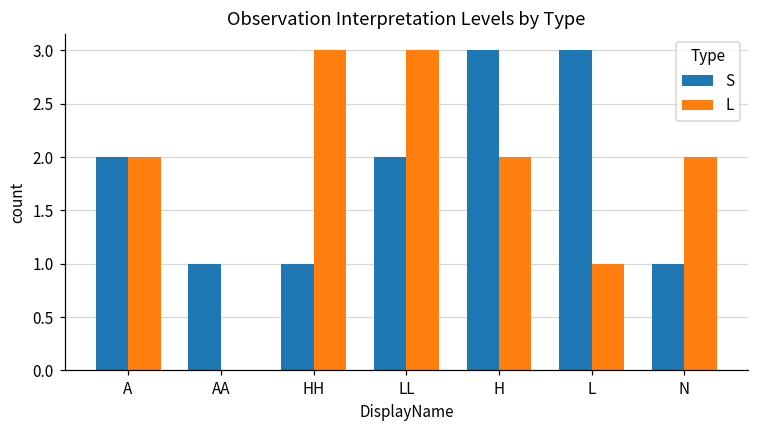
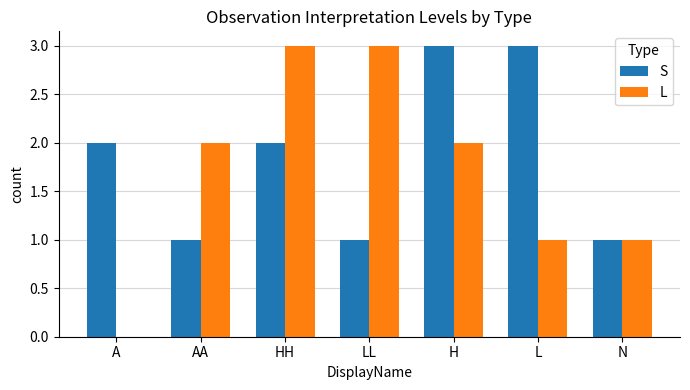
L, A: 2 -> 0
L, AA: 0 -> 2
S, HH: 1 -> 2
S, LL: 2 -> 1
L, N: 2 -> 1
